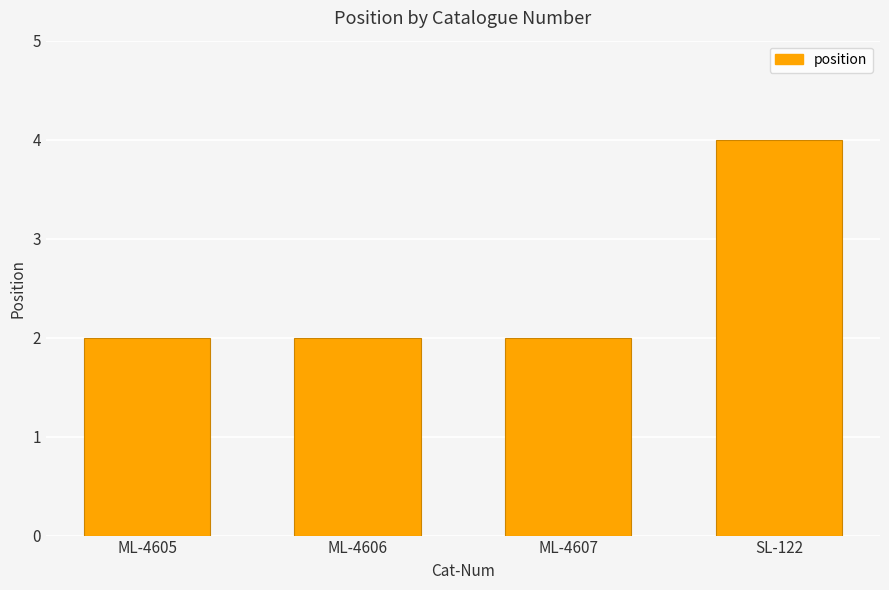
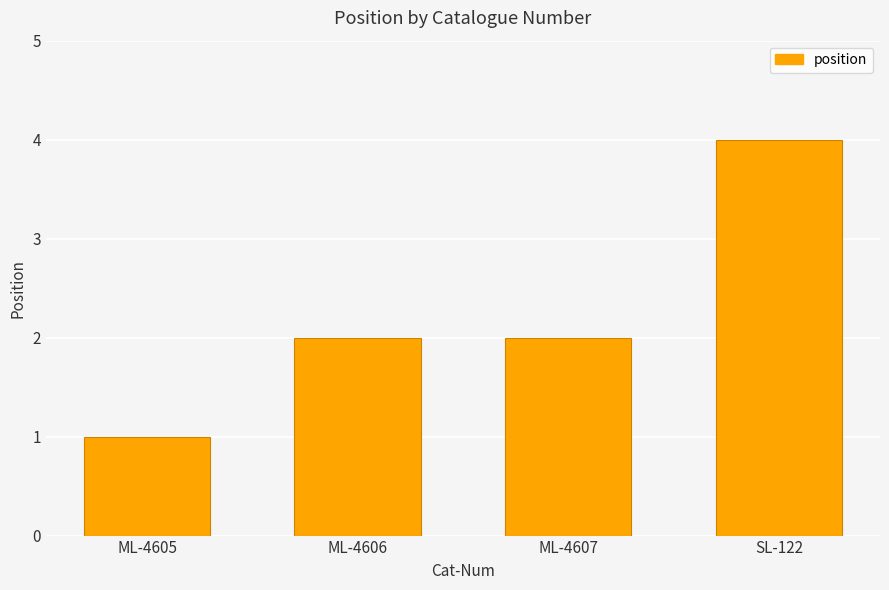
ML-4605: 2 -> 1
